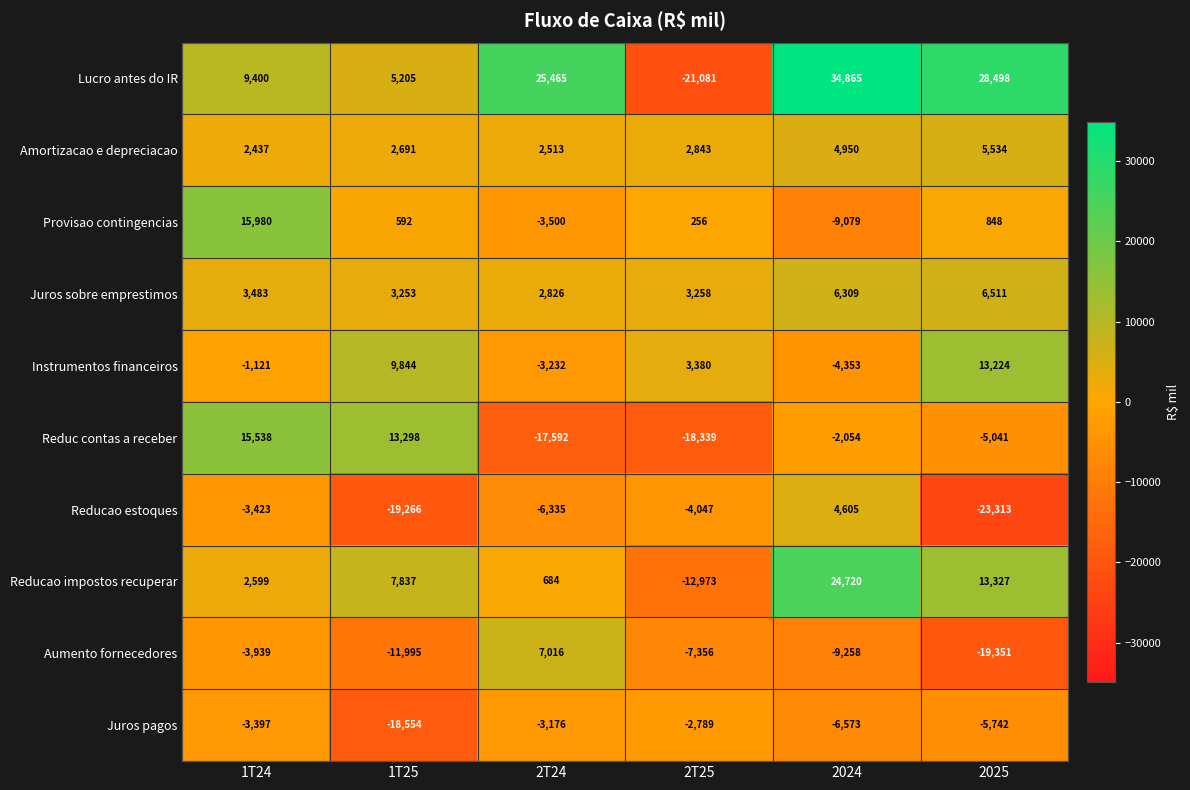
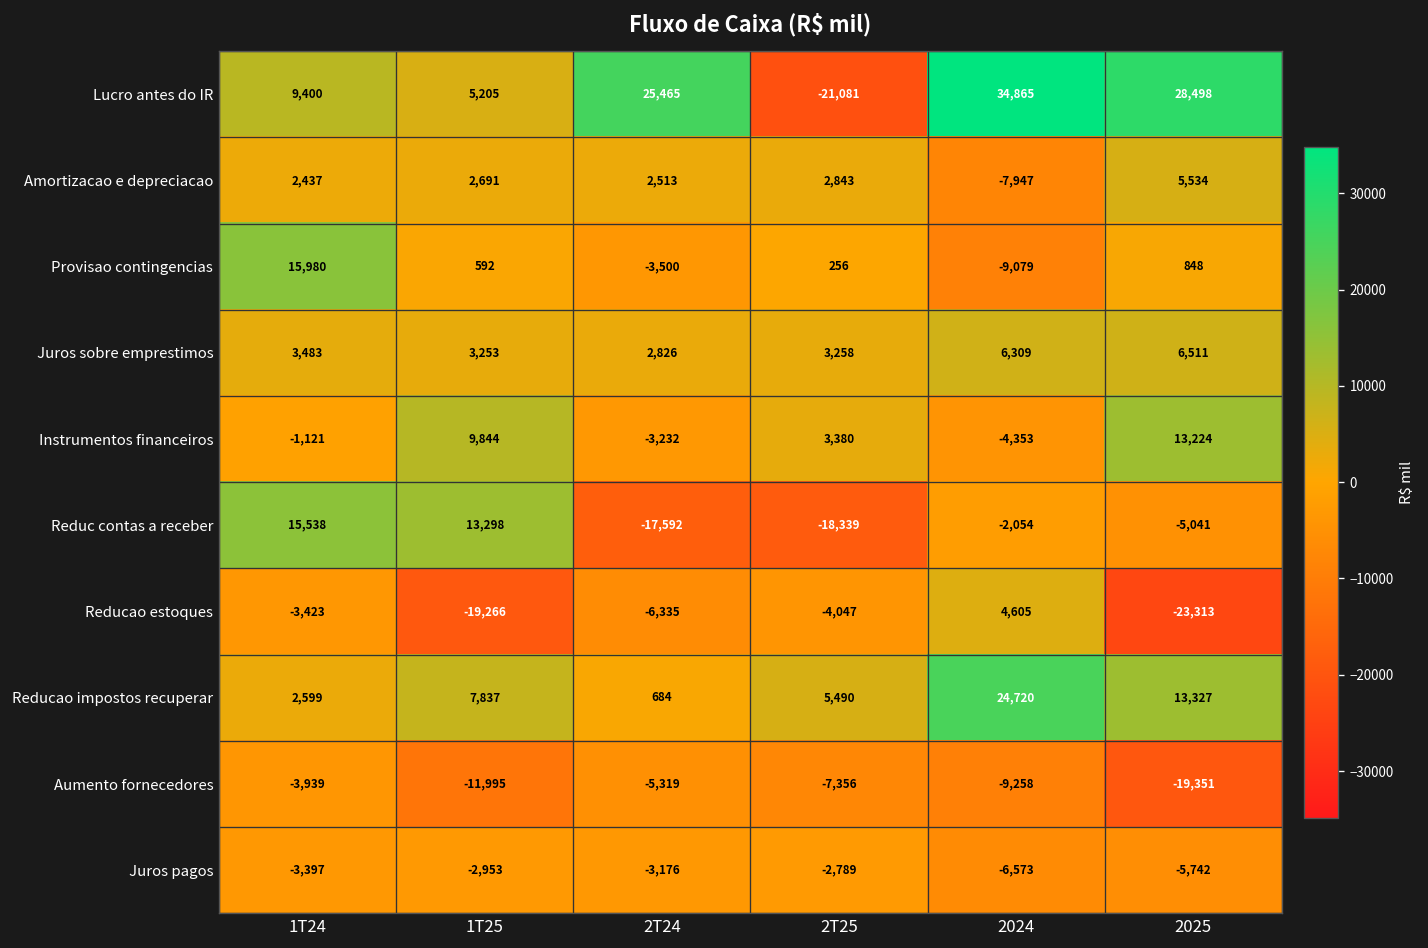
Amortizacao e depreciacao, 2024: 4,950 -> -7,947
Reducao impostos recuperar, 2T25: -12,973 -> 5,490
Aumento fornecedores, 2T24: 7,016 -> -5,319
Juros pagos, 1T25: -18,554 -> -2,953
